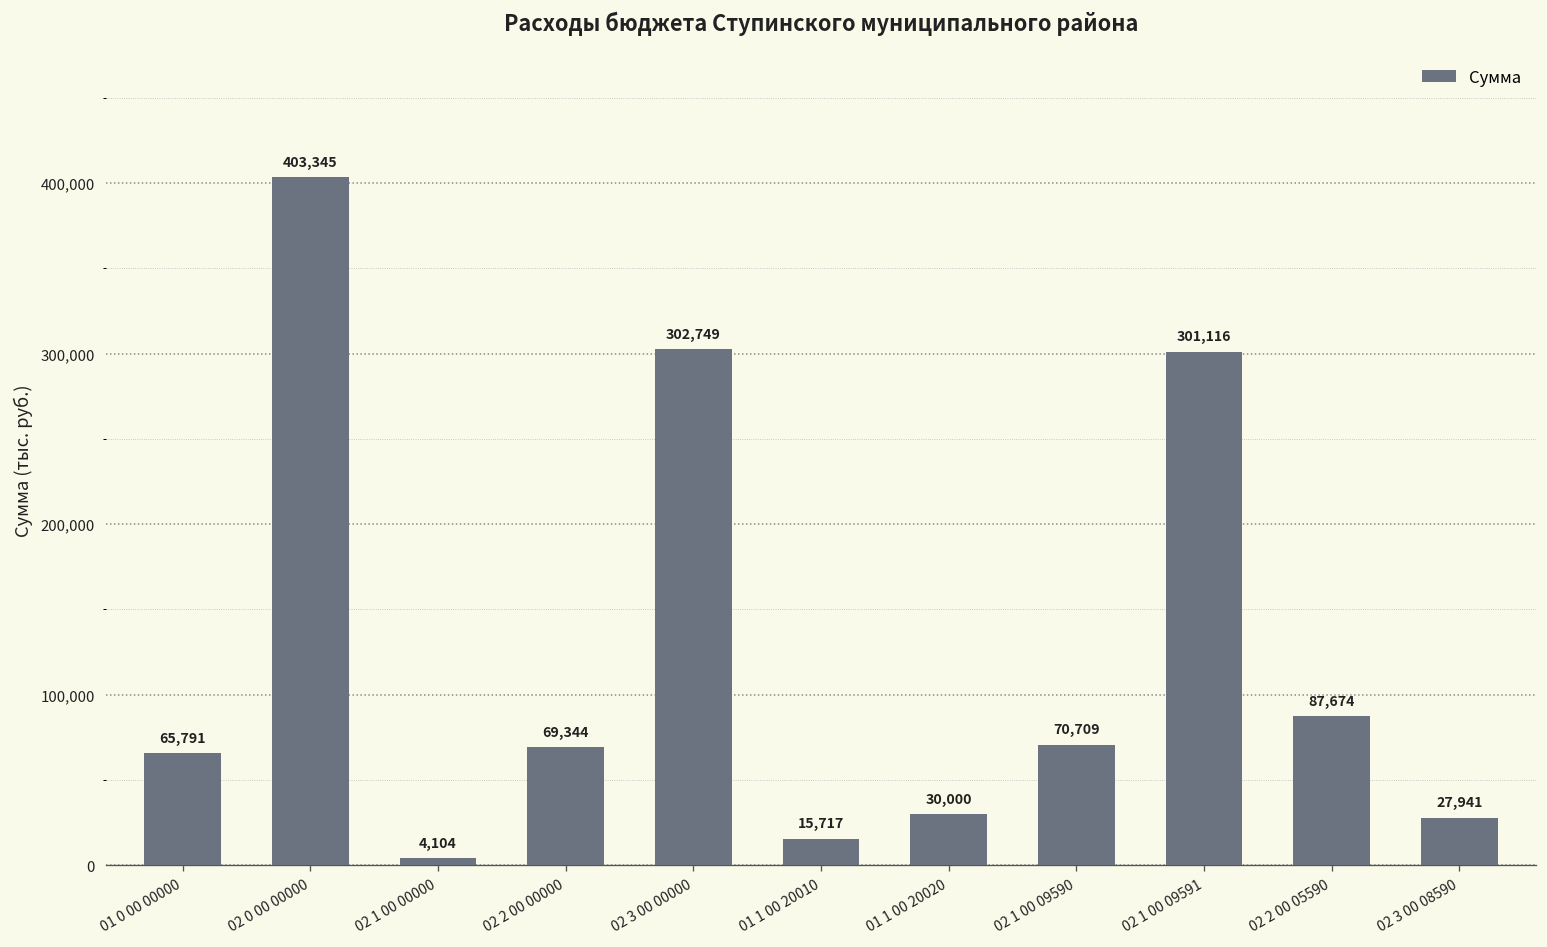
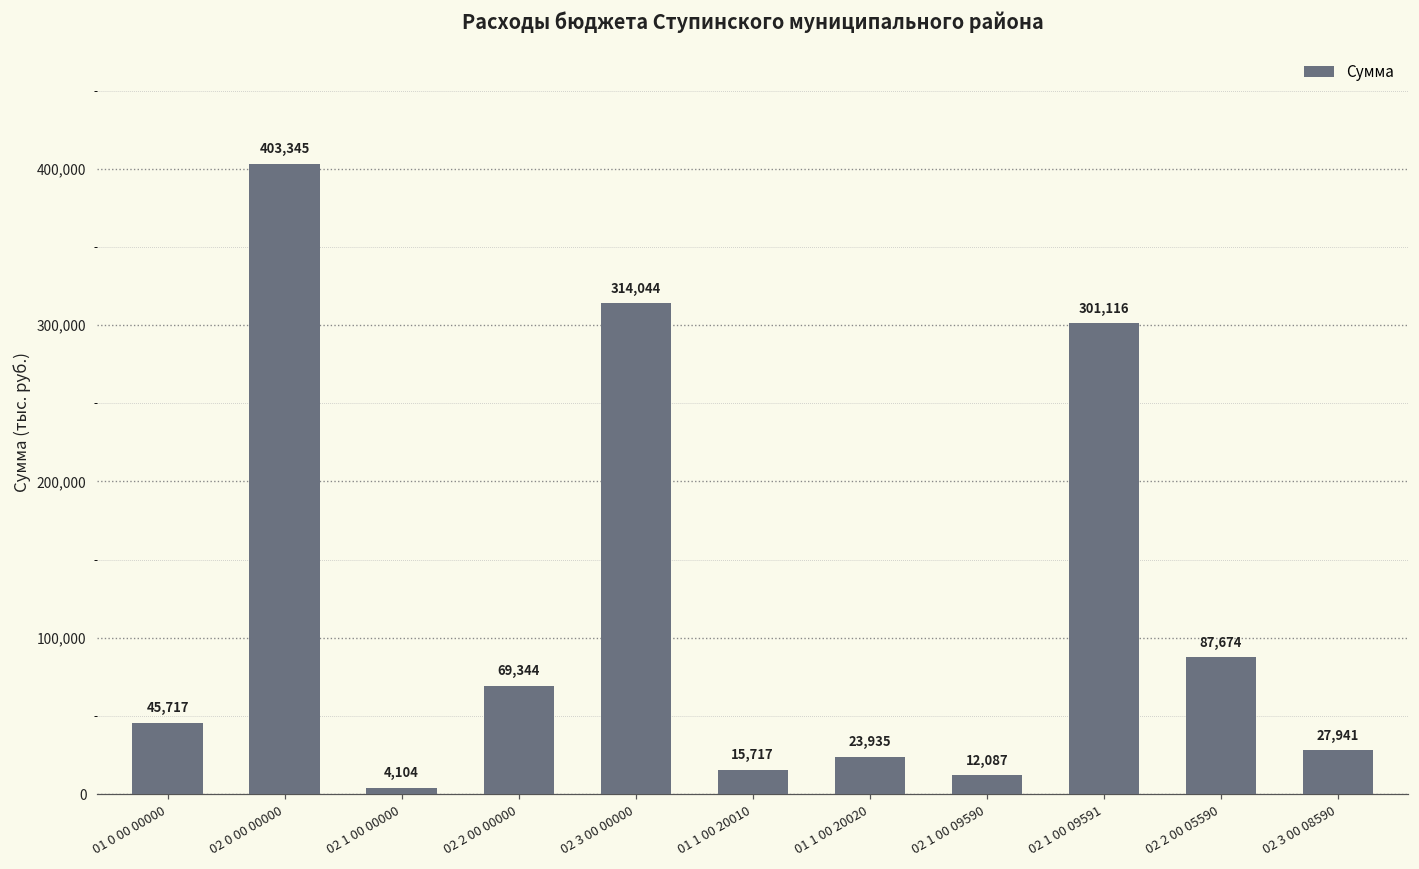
01 0 00 00000: 65,791 -> 45,717
02 3 00 00000: 302,749 -> 314,044
01 1 00 20020: 30,000 -> 23,935
02 1 00 09590: 70,709 -> 12,087
